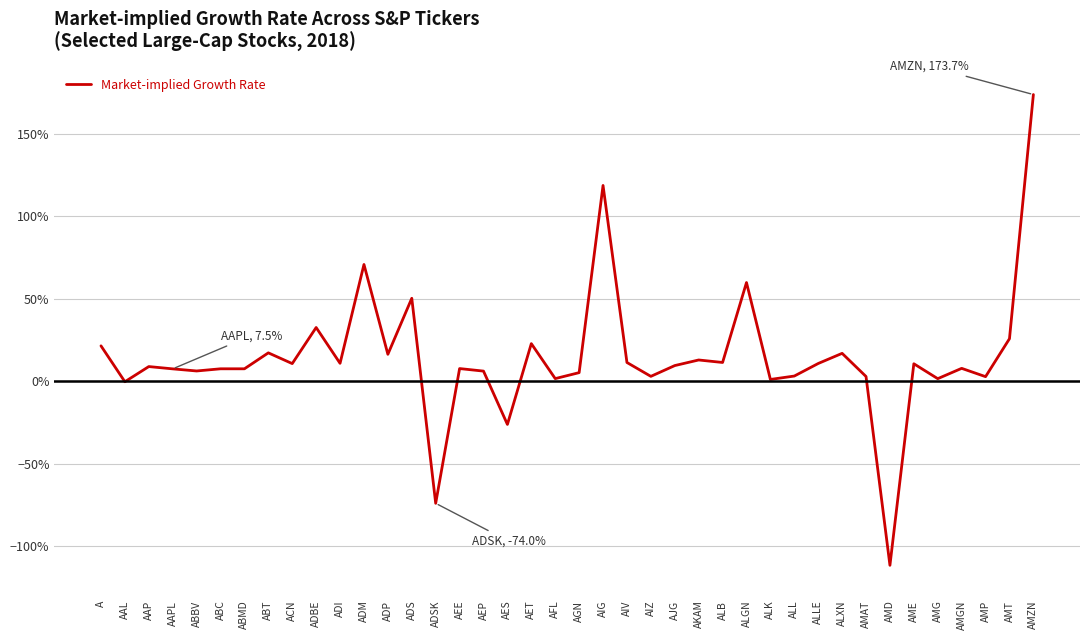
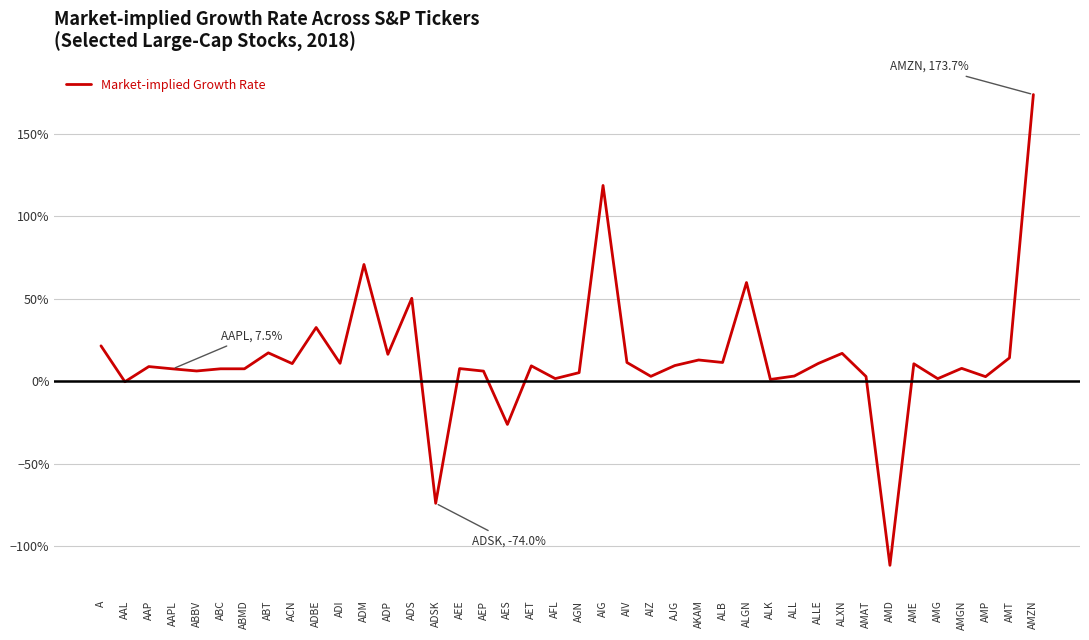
AET: 23% -> 9%
AMT: 26% -> 14%
